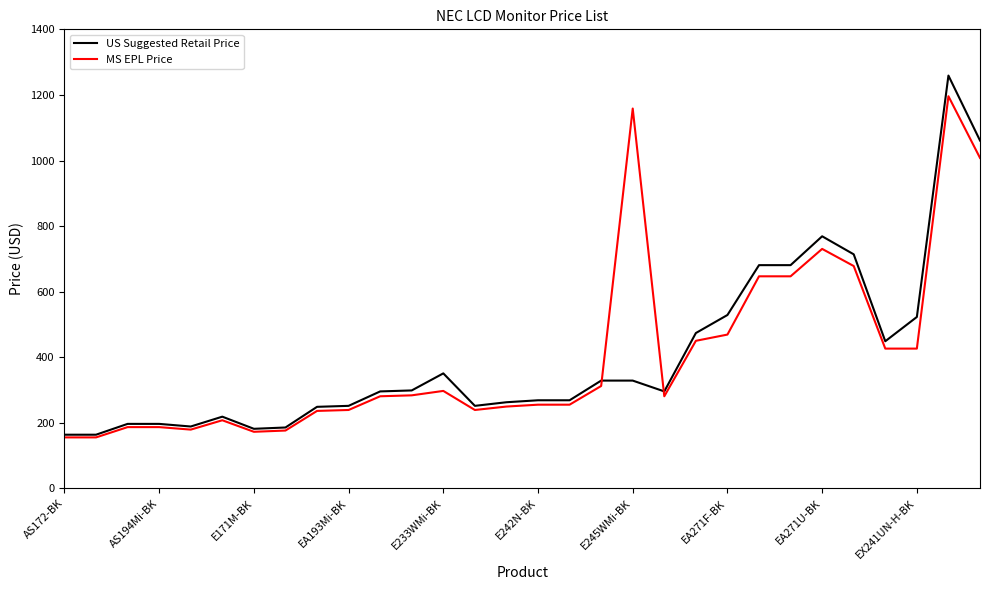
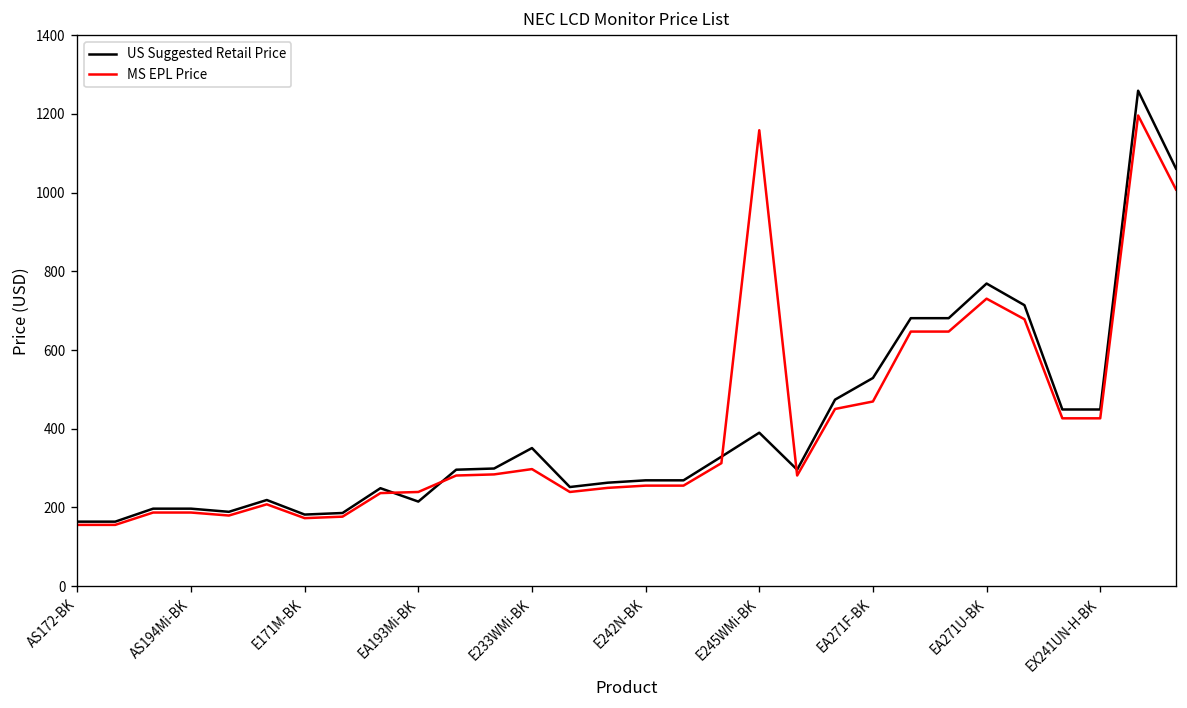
US Suggested Retail Price, EA193Mi-BK: 250 -> 220
US Suggested Retail Price, E245WMi-BK: 330 -> 390
US Suggested Retail Price, EX241UN-H-BK: 520 -> 450
